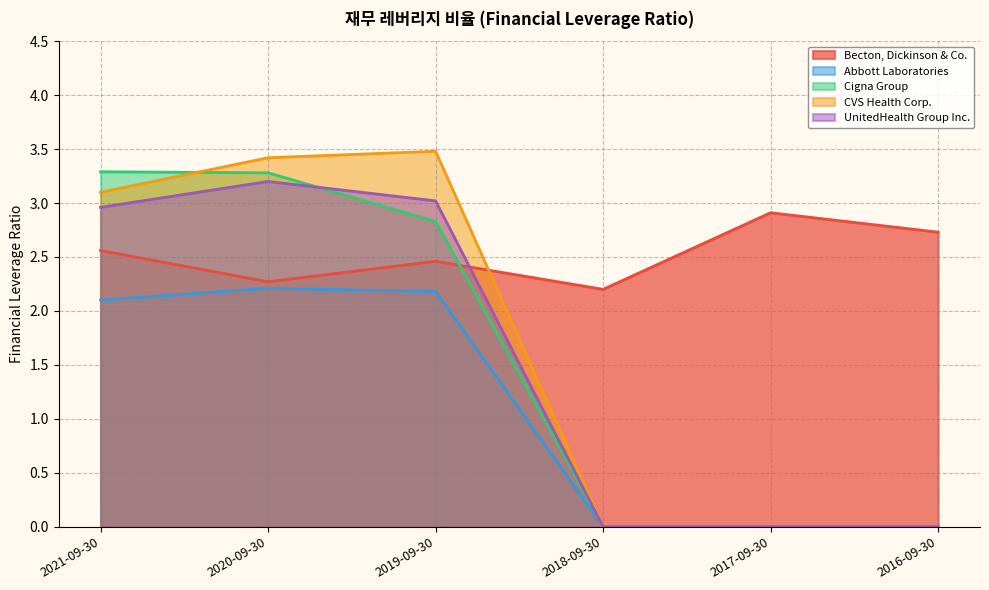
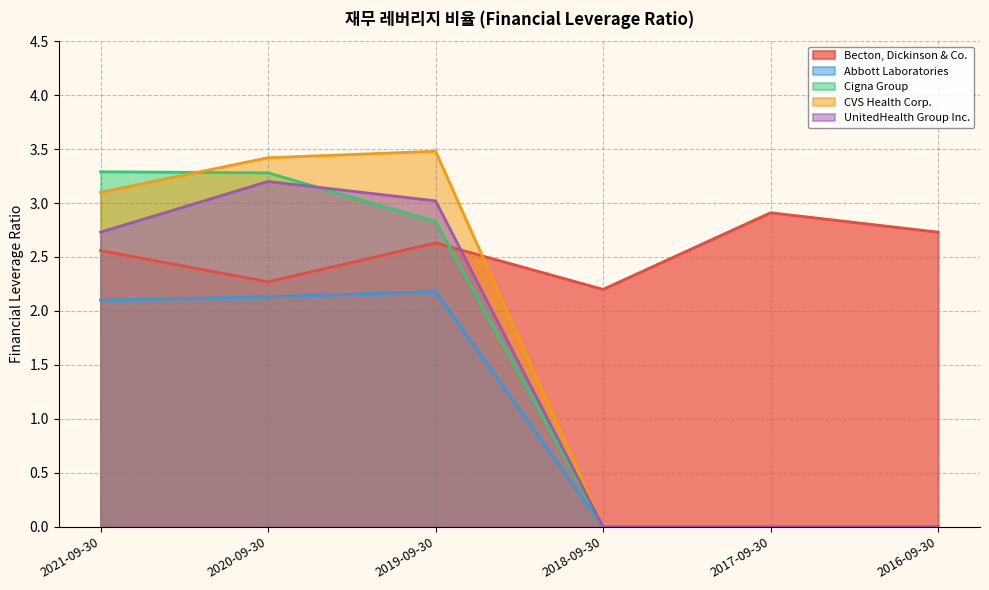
UnitedHealth Group Inc., 2021-09-30: 2.96 -> 2.73
Abbott Laboratories, 2020-09-30: 2.21 -> 2.13
Becton, Dickinson & Co., 2019-09-30: 2.46 -> 2.63
